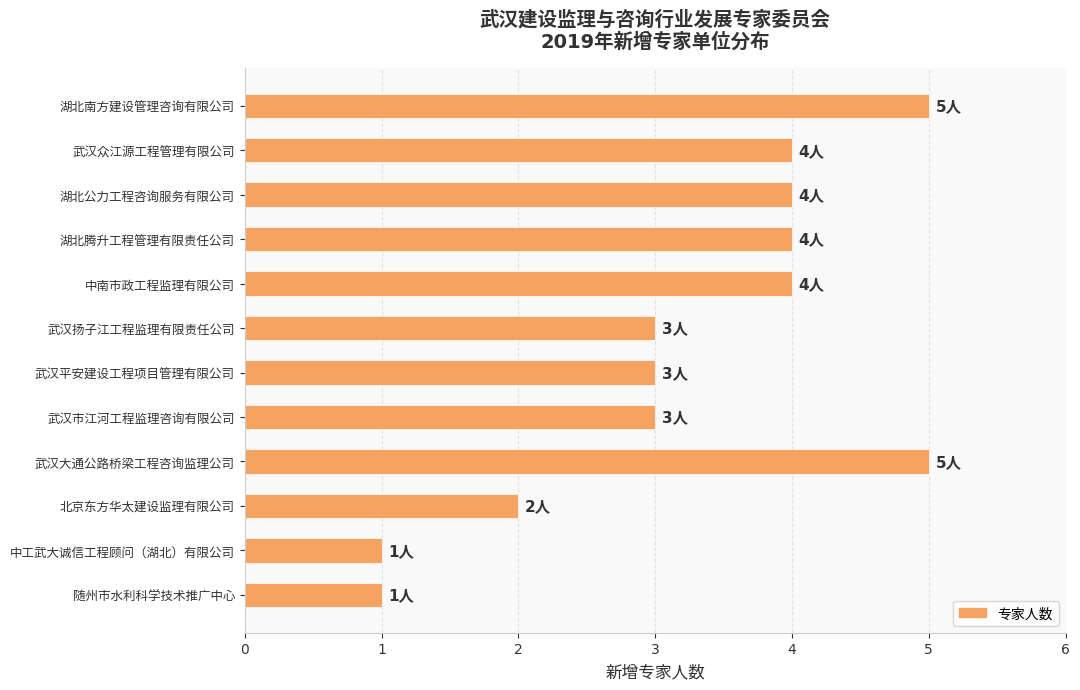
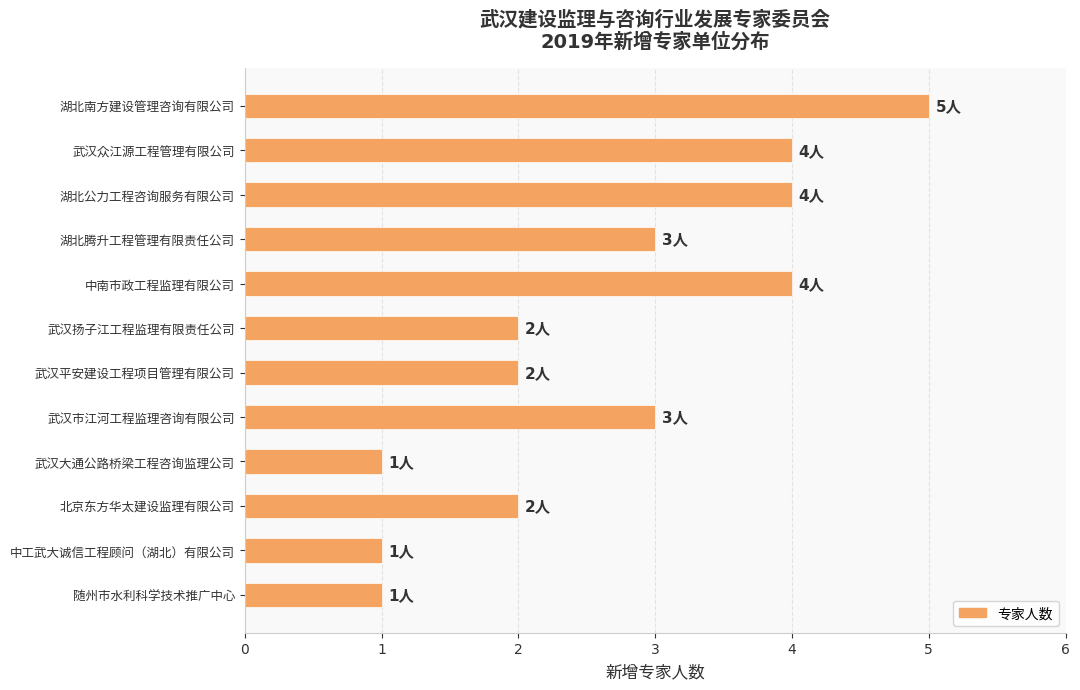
湖北腾升工程管理有限责任公司: 4人 -> 3人
武汉扬子江工程监理有限责任公司: 3人 -> 2人
武汉平安建设工程项目管理有限公司: 3人 -> 2人
武汉大通公路桥梁工程咨询监理公司: 5人 -> 1人
